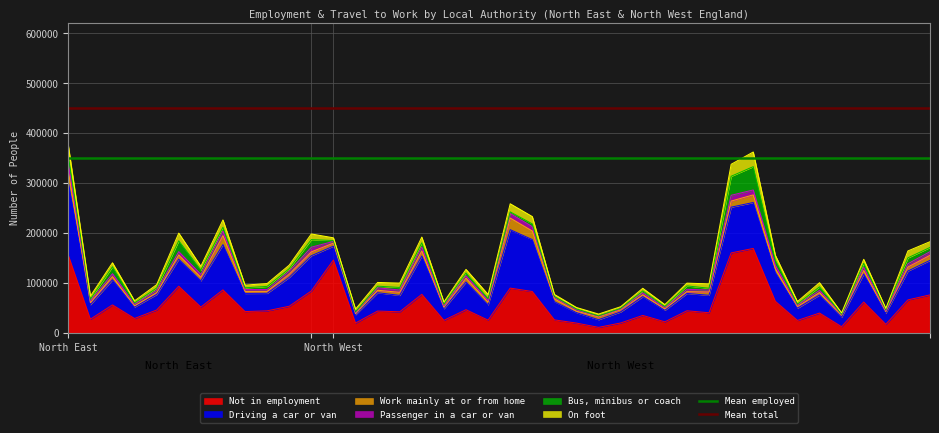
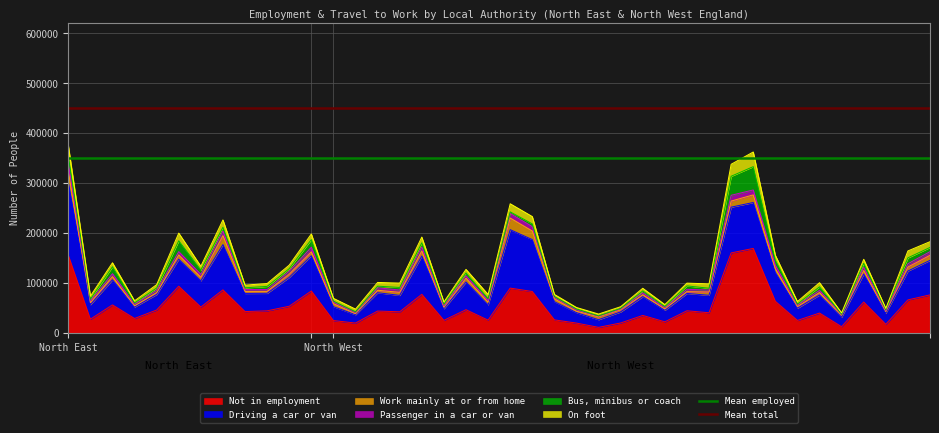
Not in employment, North West: 150000 -> 20000
